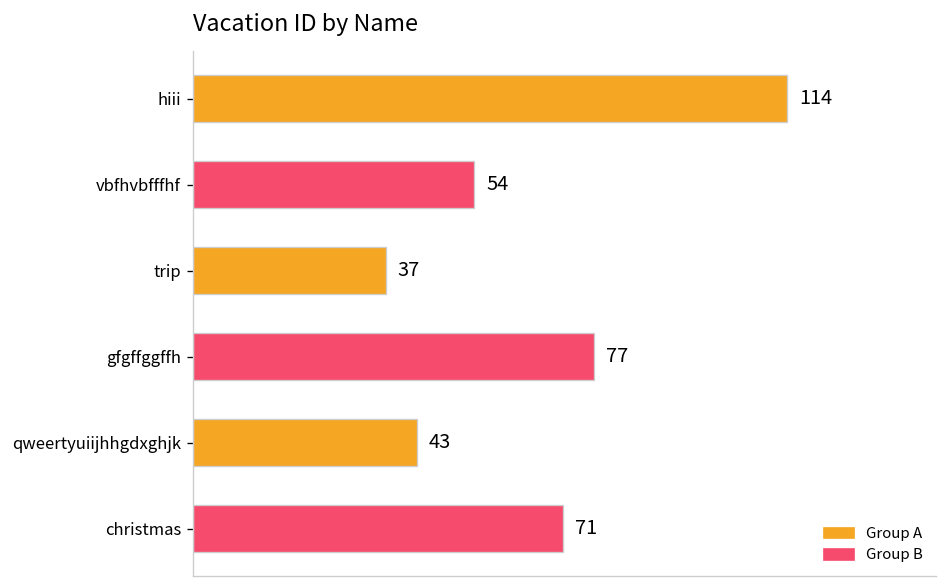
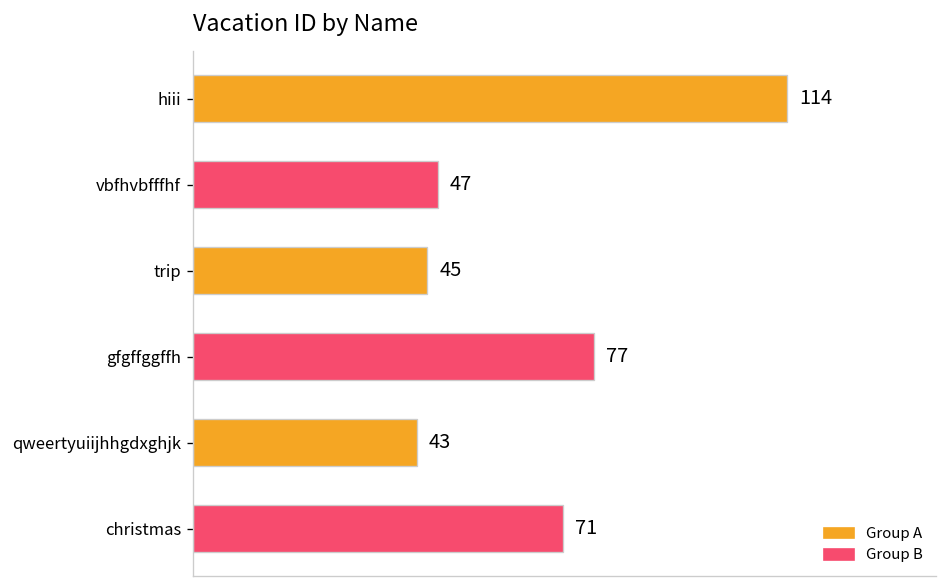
vbfhvbfffhf: 54 -> 47
trip: 37 -> 45
